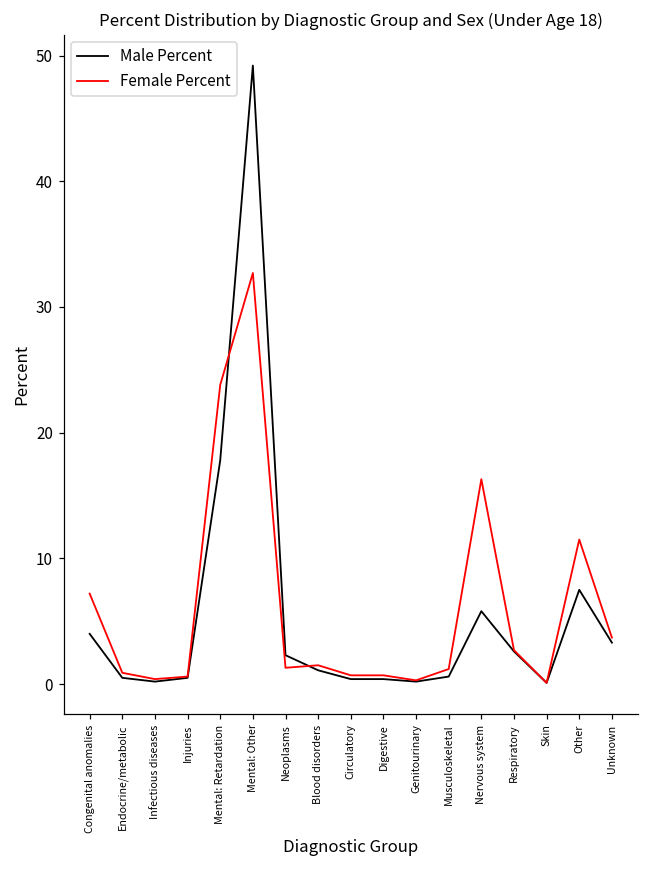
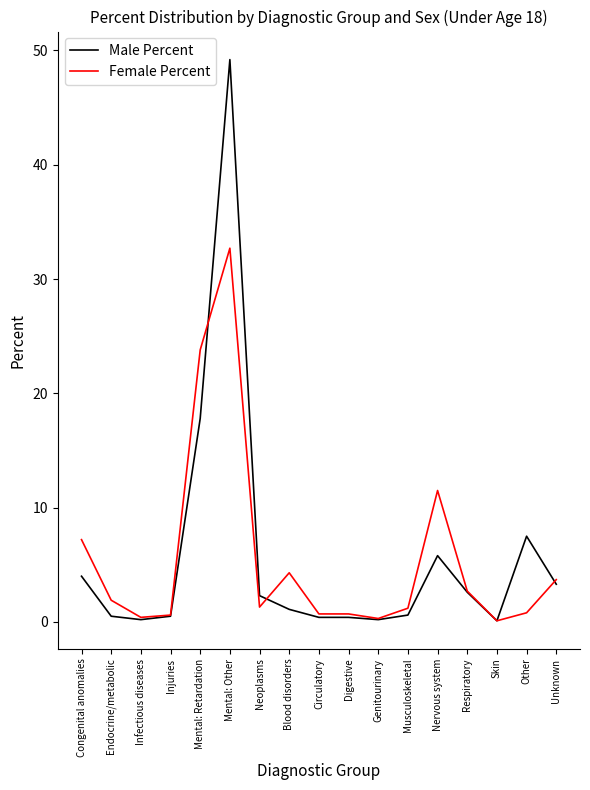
Female Percent, Endocrine/metabolic: 0.9 -> 1.9
Female Percent, Blood disorders: 1.5 -> 4.3
Female Percent, Nervous system: 16.3 -> 11.5
Female Percent, Other: 11.5 -> 0.8
